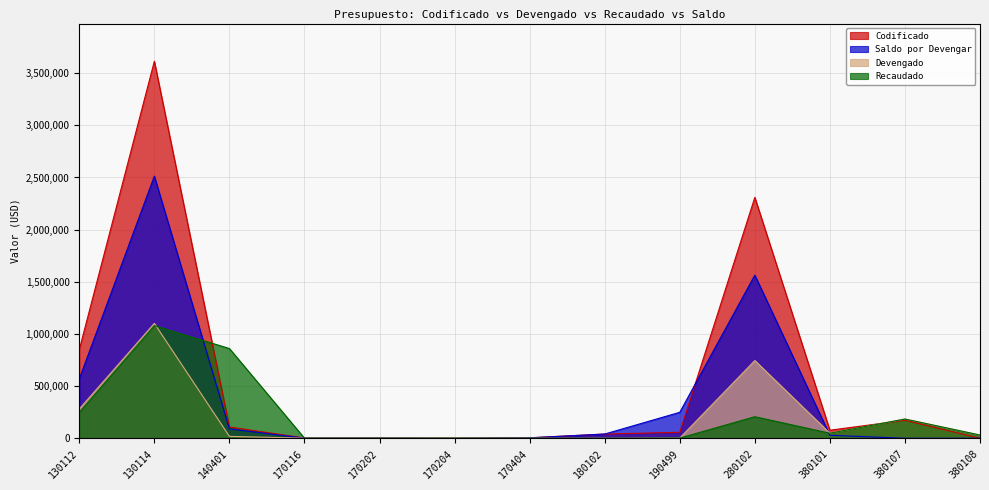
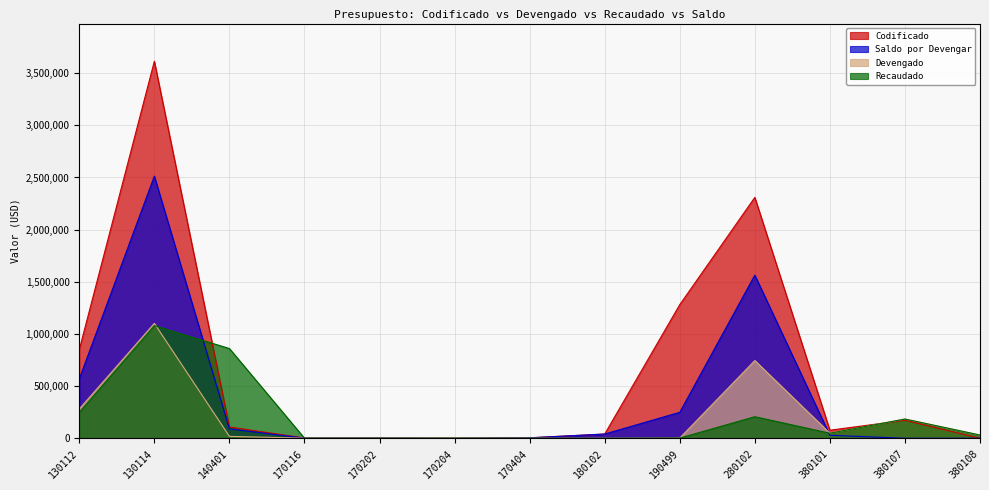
Codificado, 190499: 60,000 -> 1,280,000
